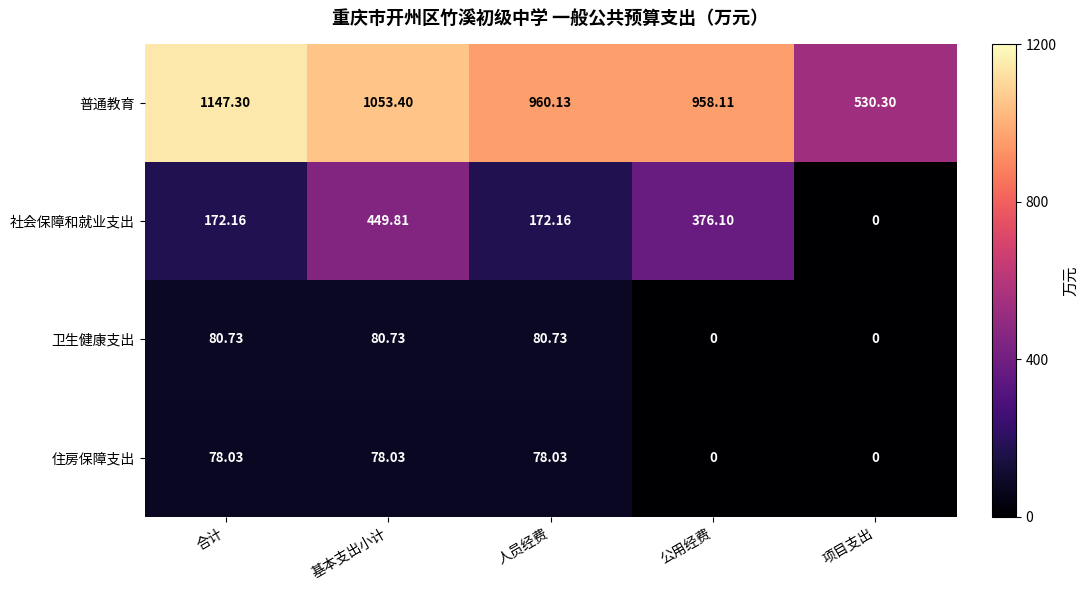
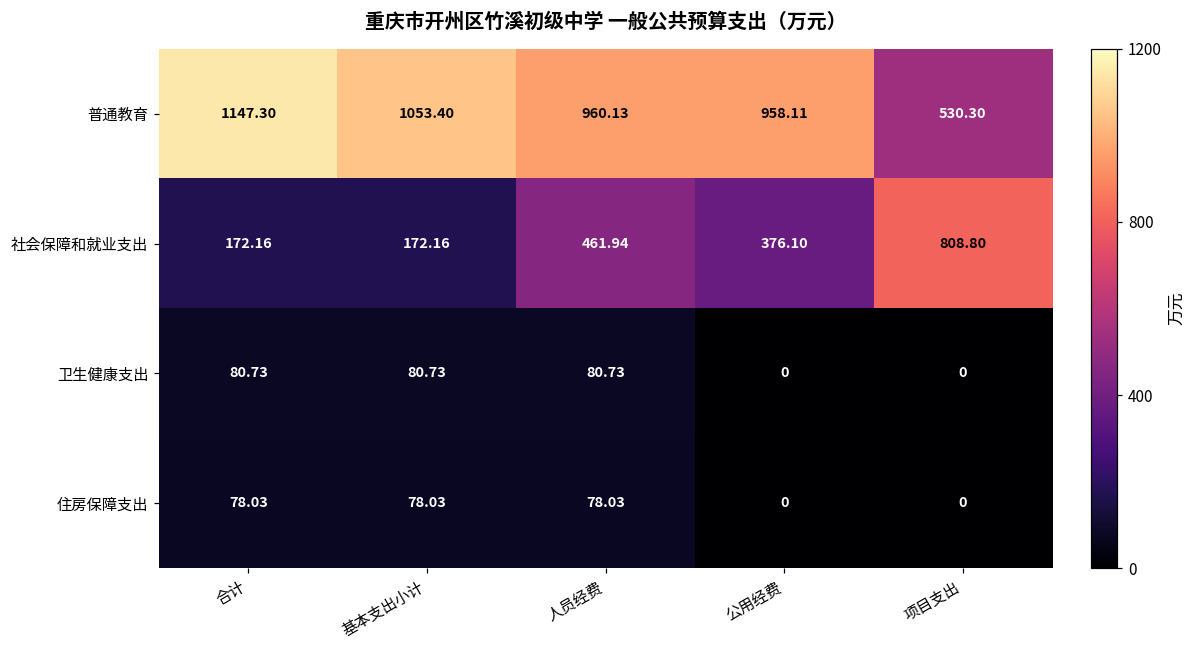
社会保障和就业支出, 基本支出小计: 449.81 -> 172.16
社会保障和就业支出, 人员经费: 172.16 -> 461.94
社会保障和就业支出, 项目支出: 0 -> 808.80
